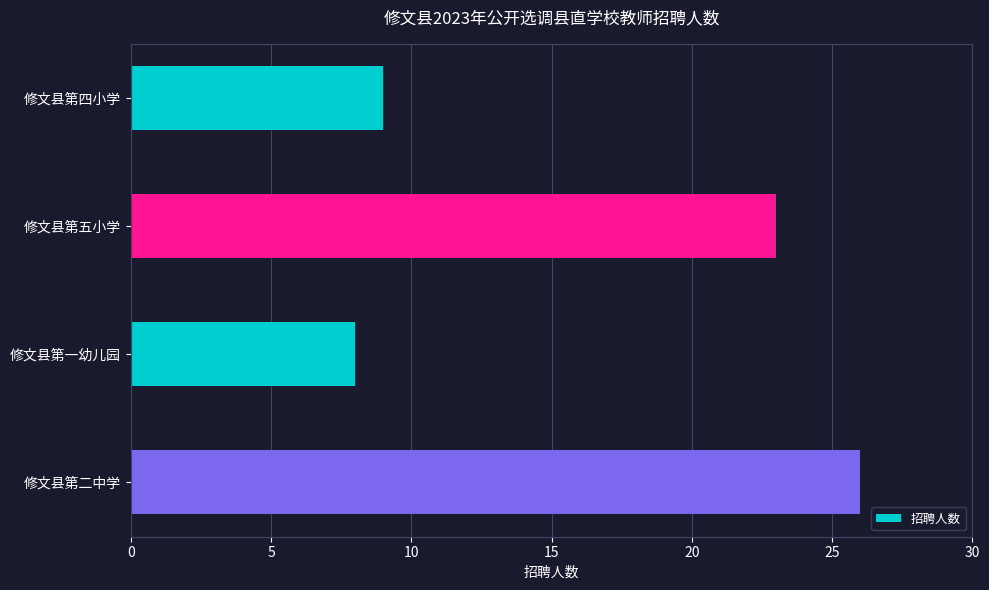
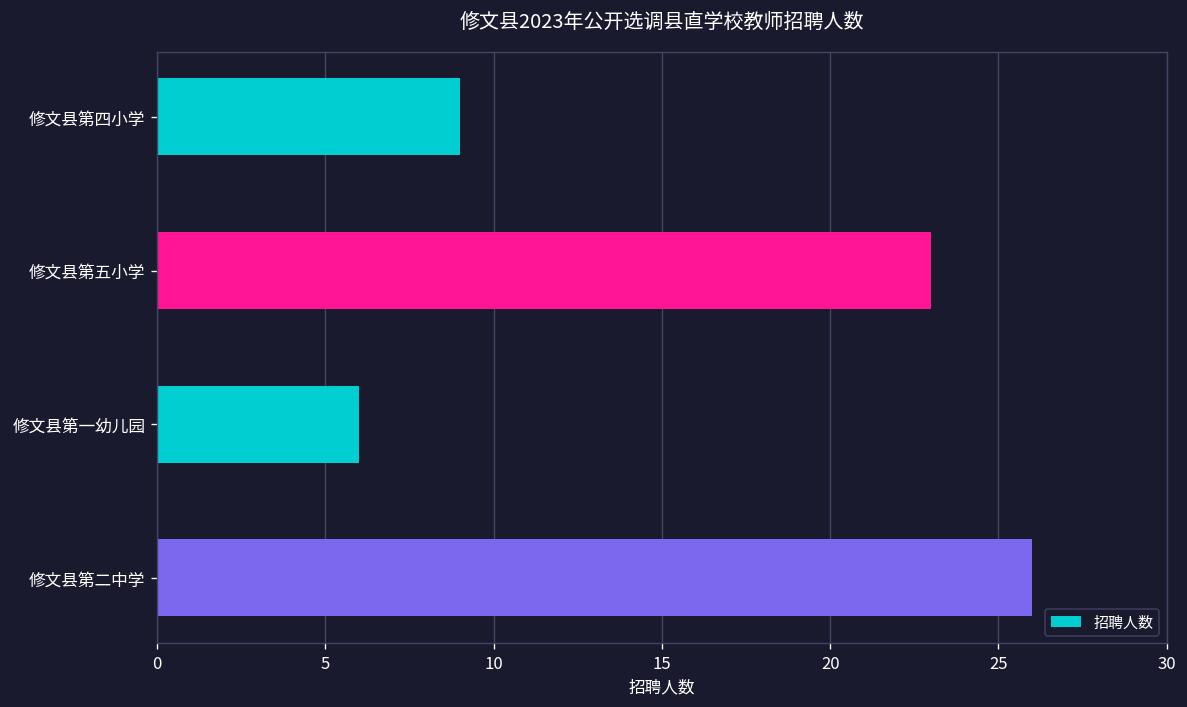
修文县第一幼儿园: 8 -> 6
